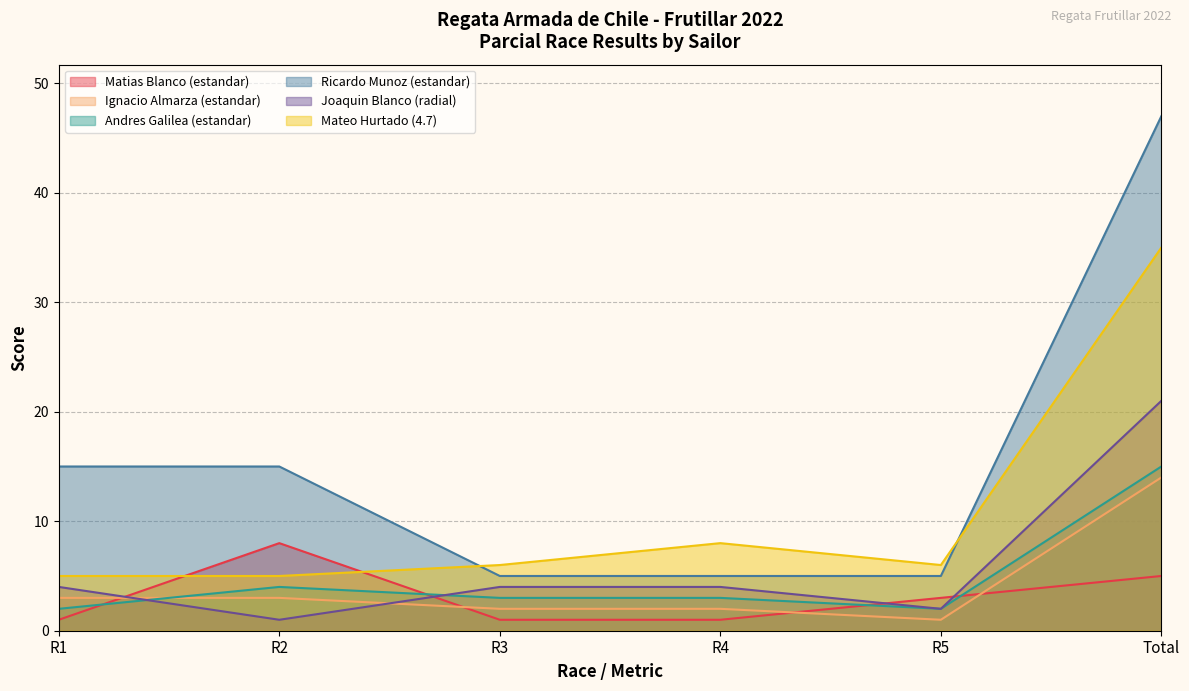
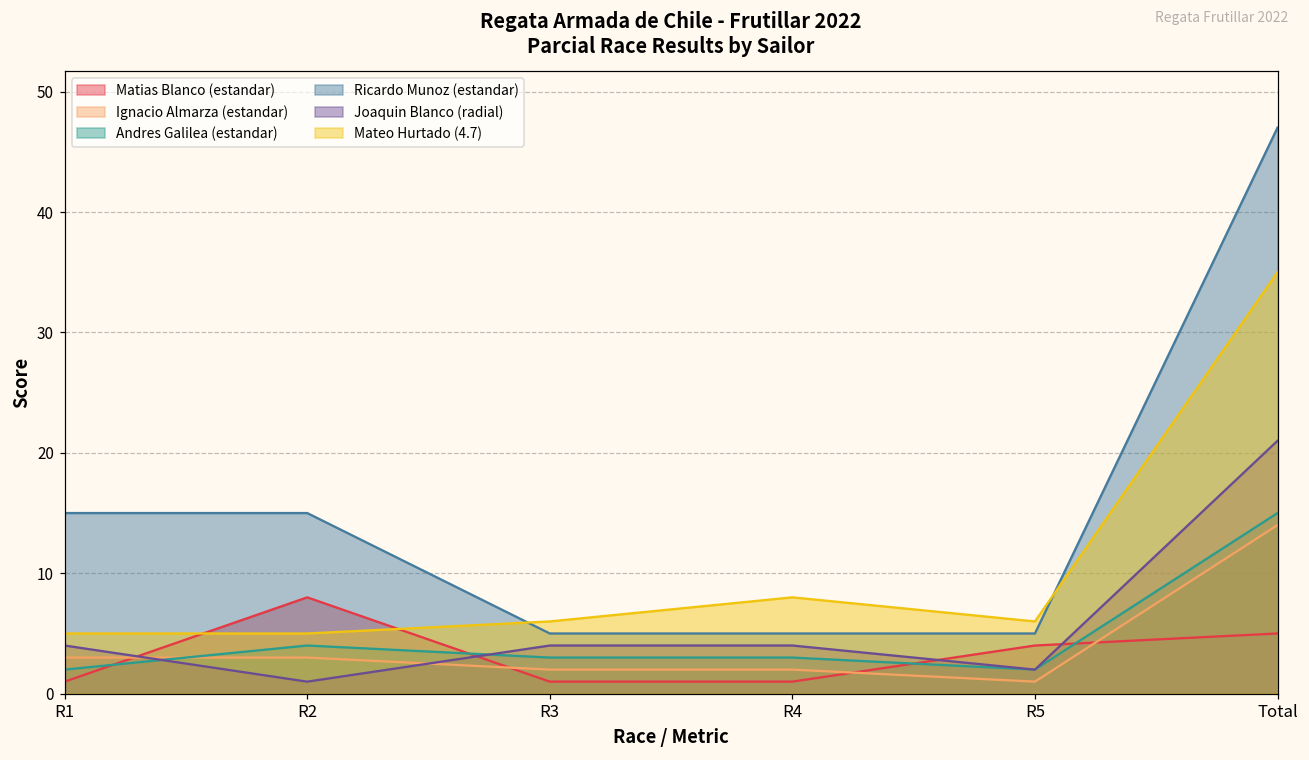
Matias Blanco (estandar), R5: 3 -> 4
